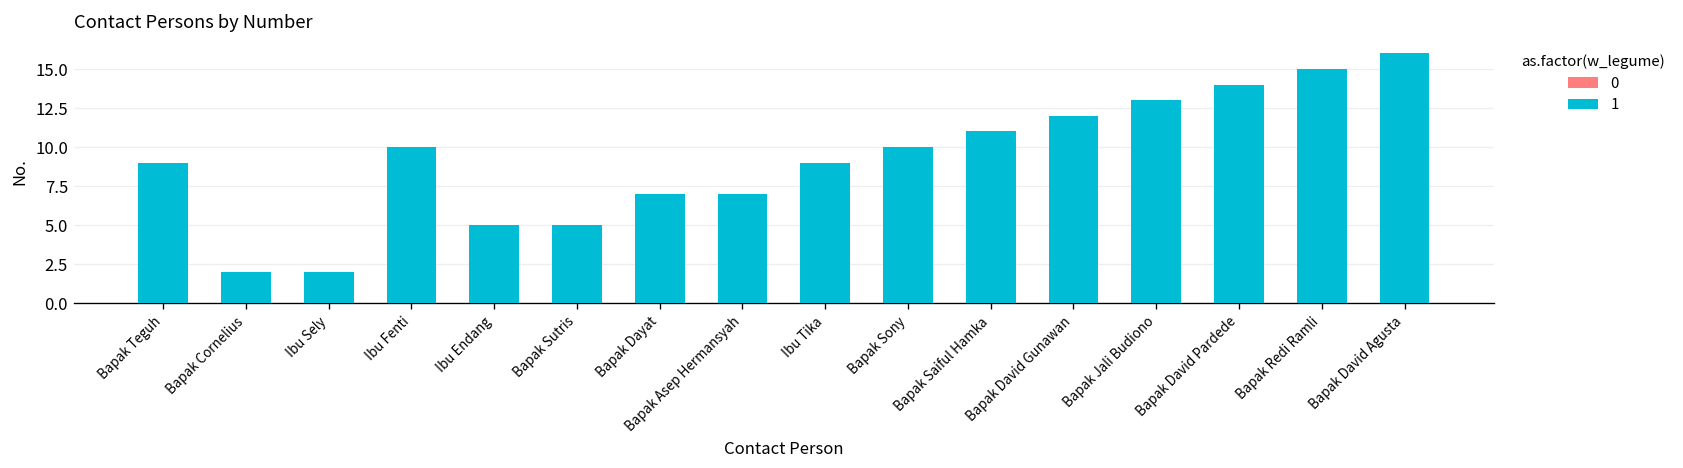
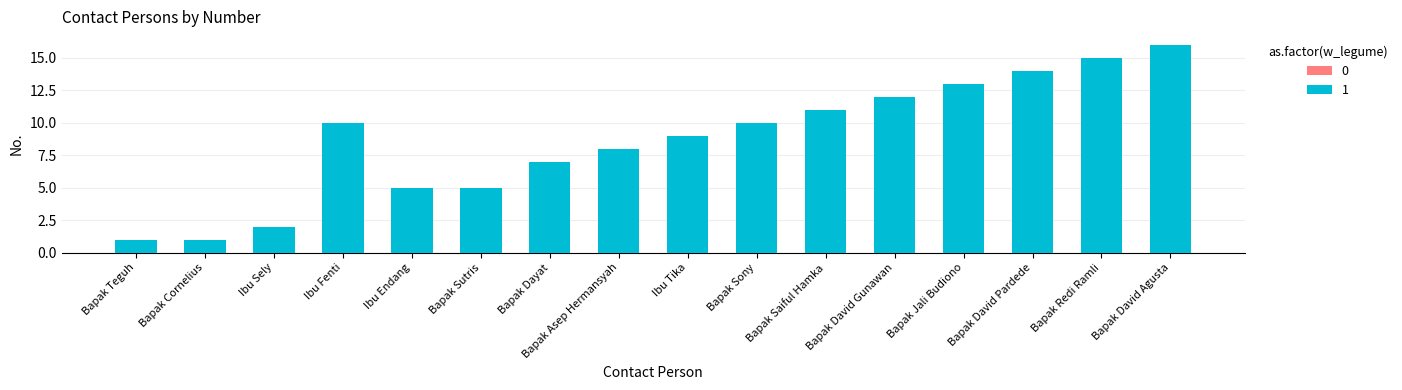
Bapak Teguh: 9 -> 1
Bapak Cornelius: 2 -> 1
Bapak Asep Hermansyah: 7 -> 8
